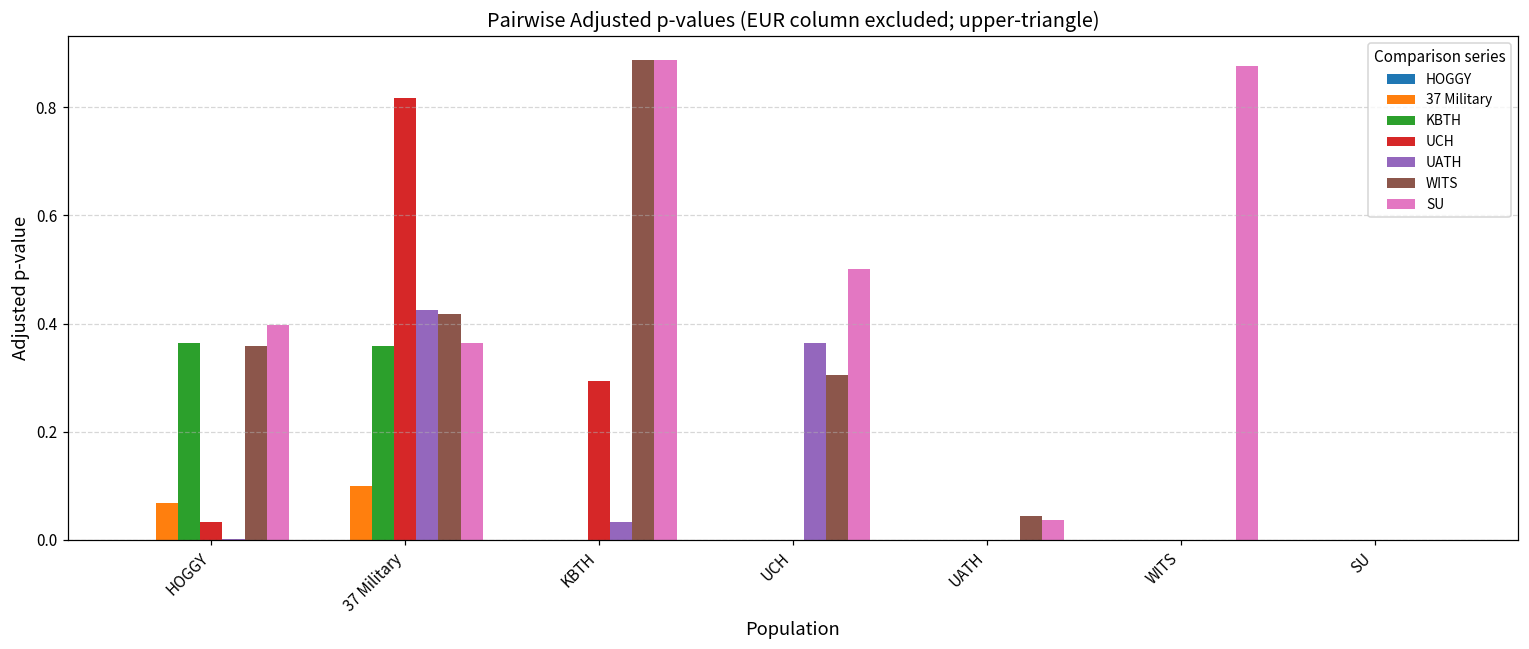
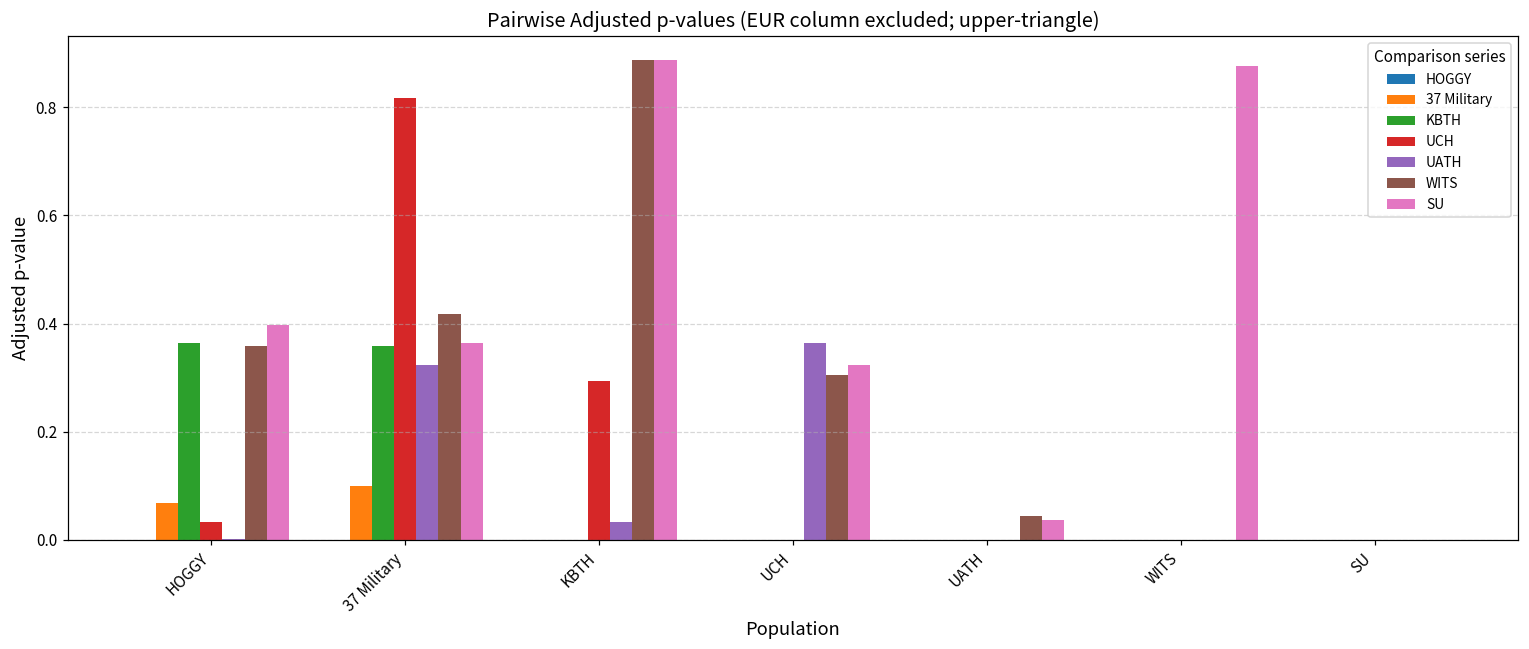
UATH, 37 Military: 0.42 -> 0.32
SU, UCH: 0.50 -> 0.32
